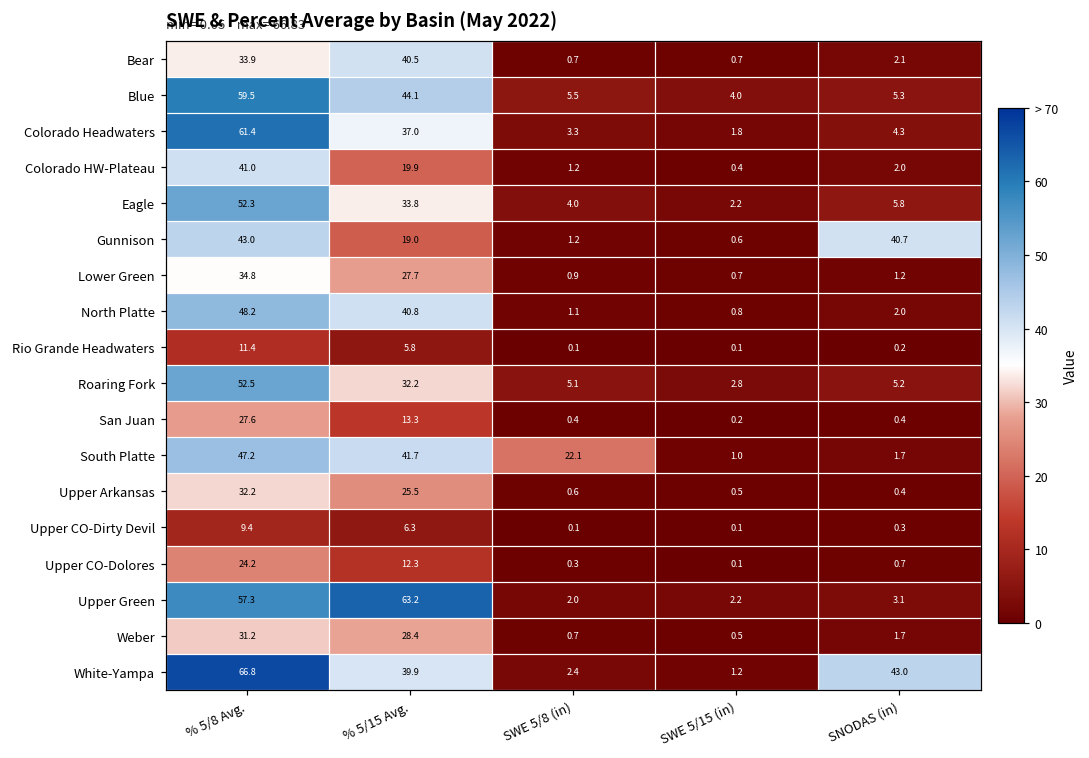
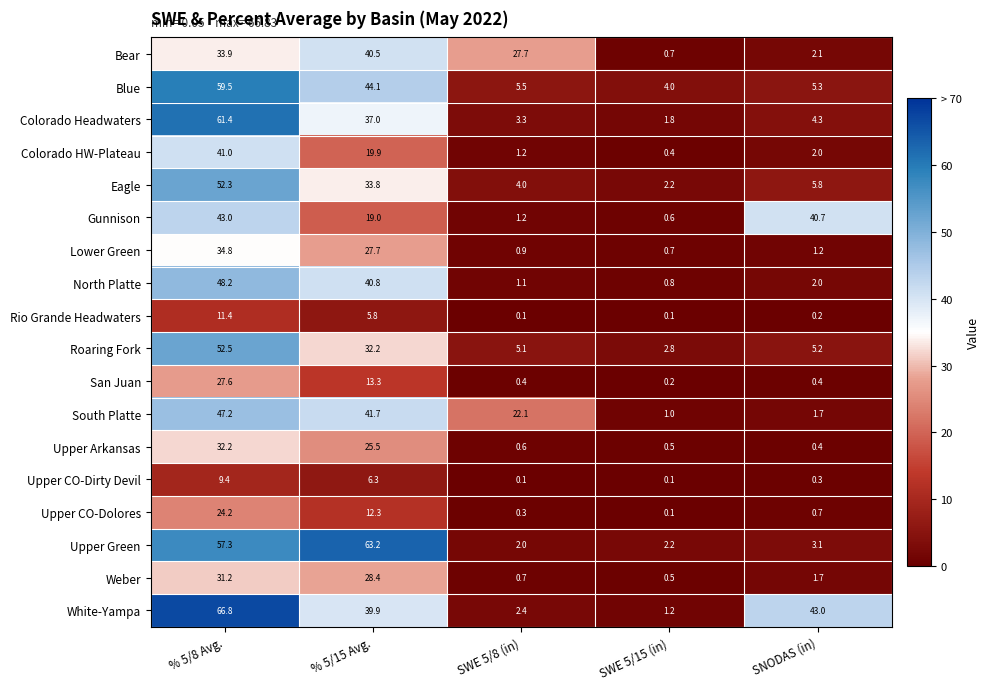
Bear, SWE 5/8 (in): 0.7 -> 27.7
